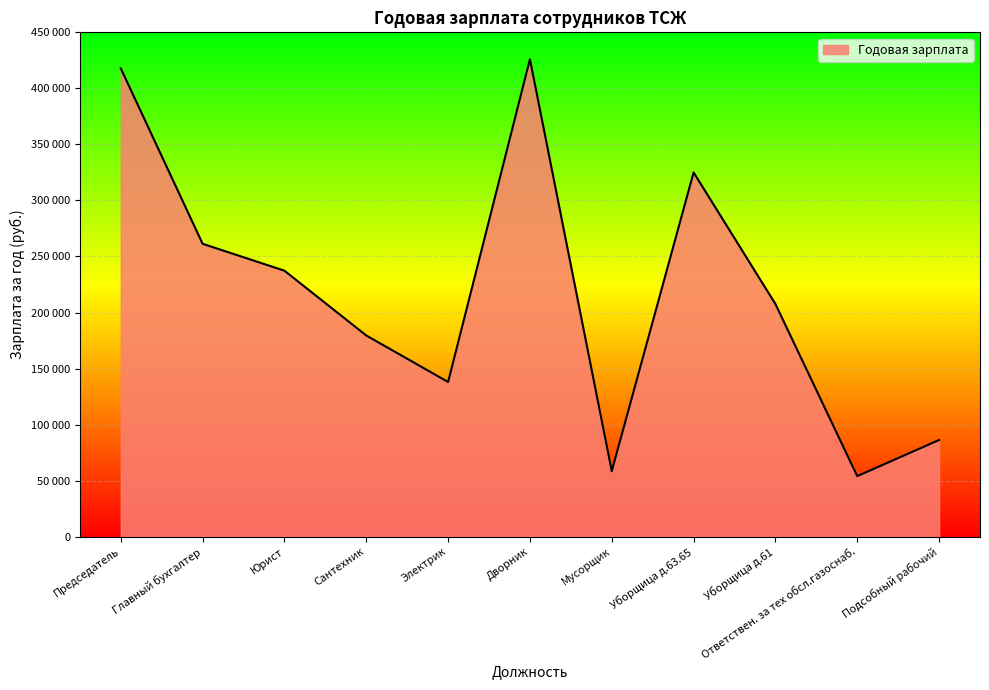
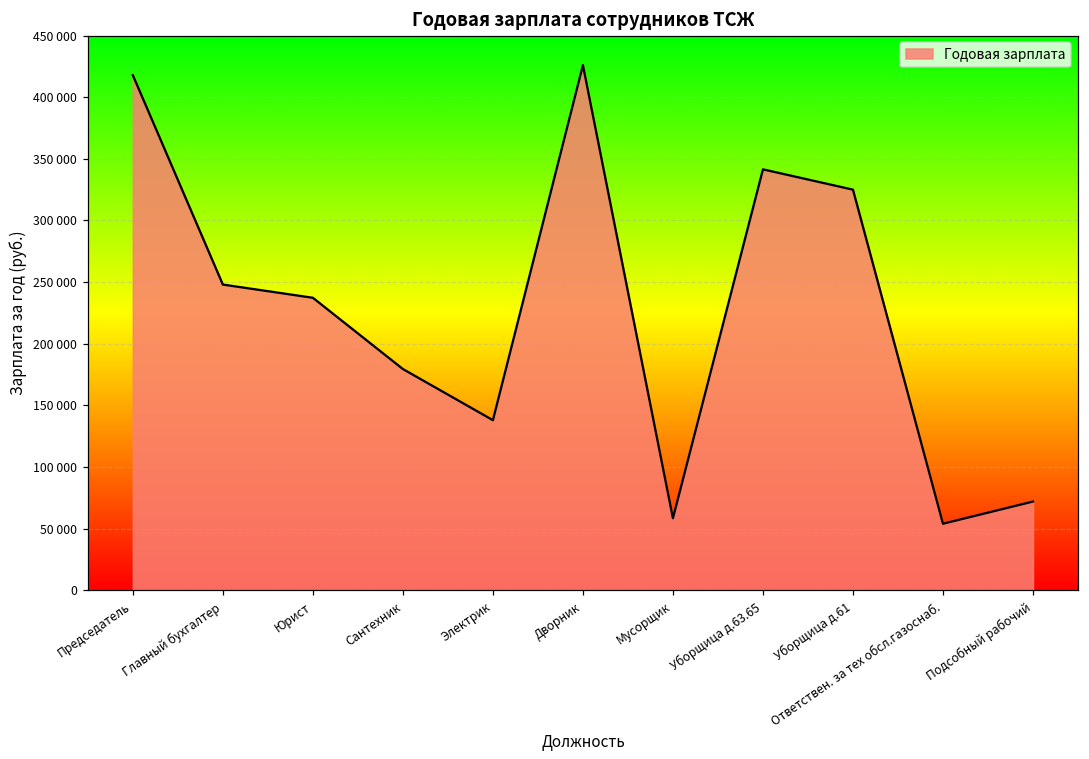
Главный бухгалтер: 261000 -> 248000
Уборщица д.63.65: 325000 -> 341000
Уборщица д.61: 208000 -> 325000
Подсобный рабочий: 86000 -> 72000
